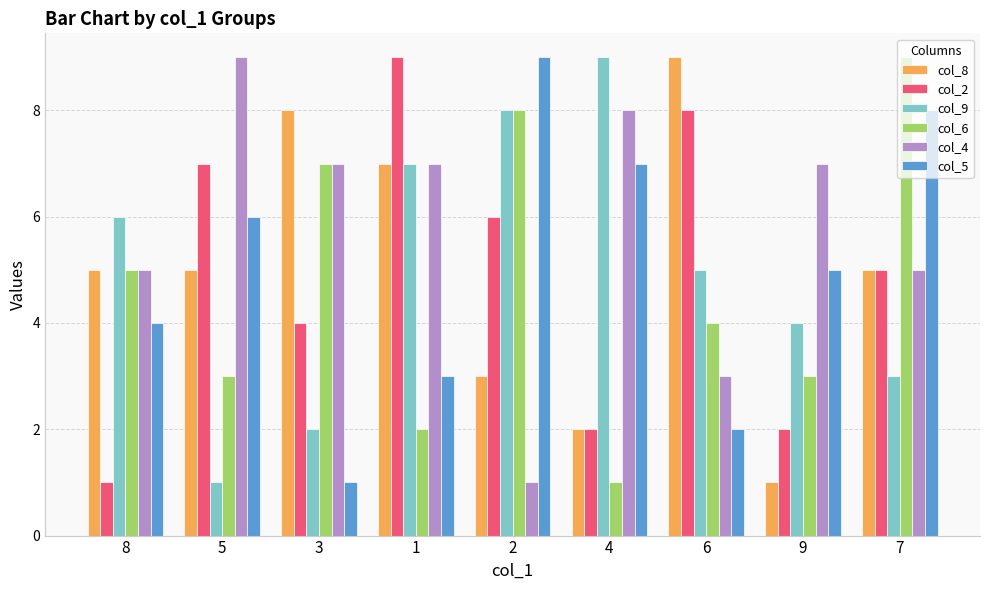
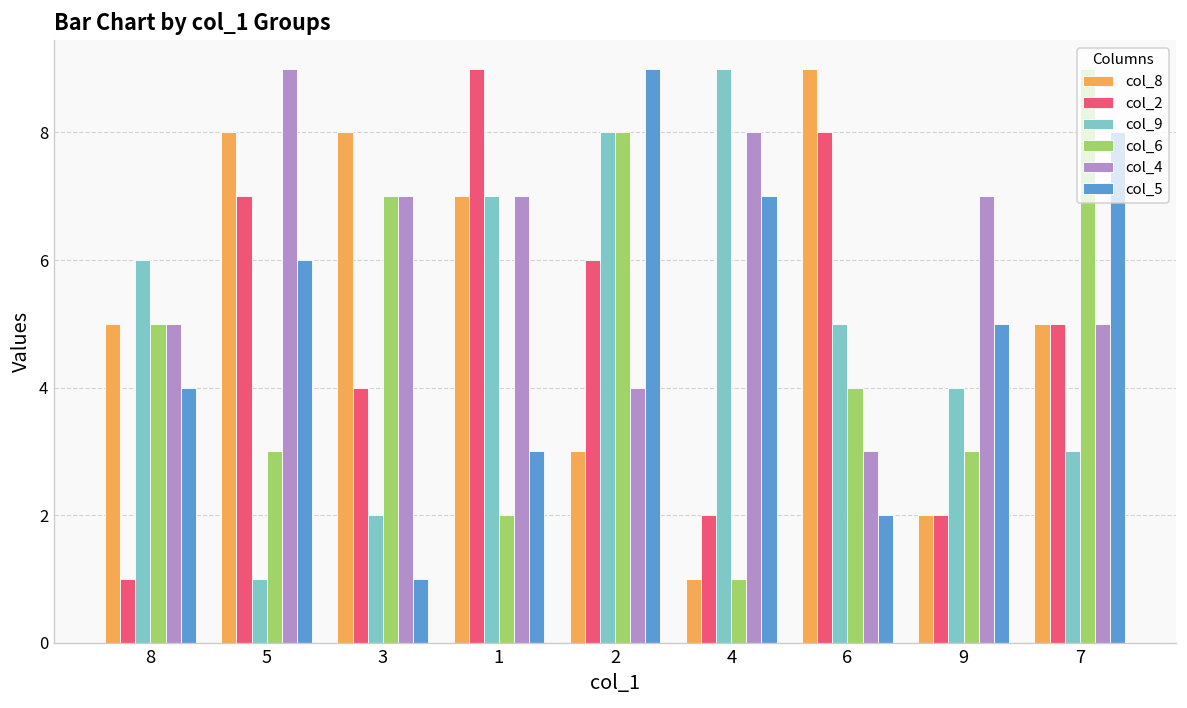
col_8, 5: 5 -> 8
col_4, 2: 1 -> 4
col_8, 4: 2 -> 1
col_8, 9: 1 -> 2
